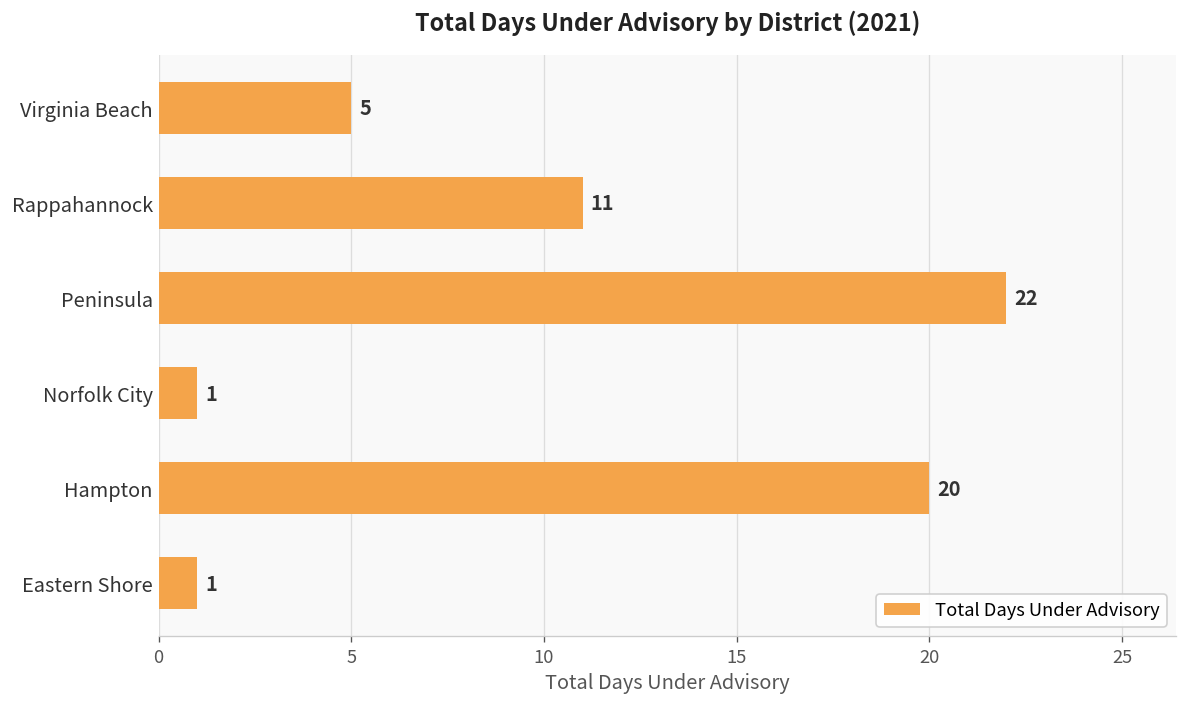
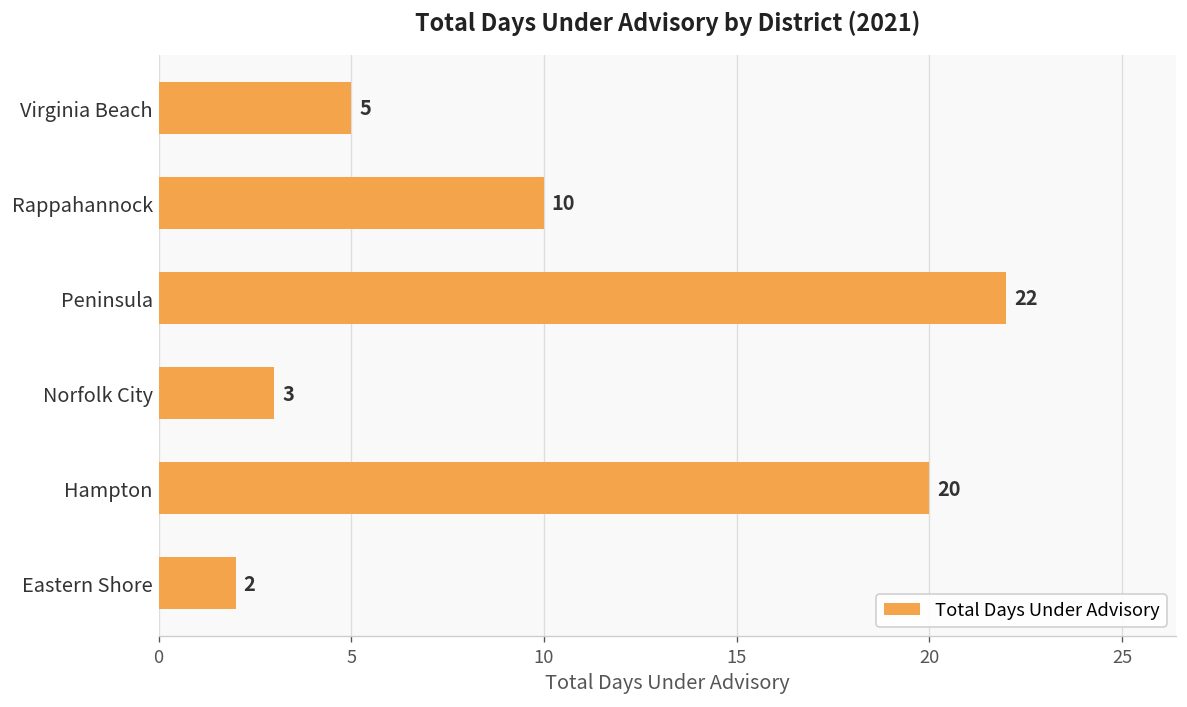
Rappahannock: 11 -> 10
Norfolk City: 1 -> 3
Eastern Shore: 1 -> 2
